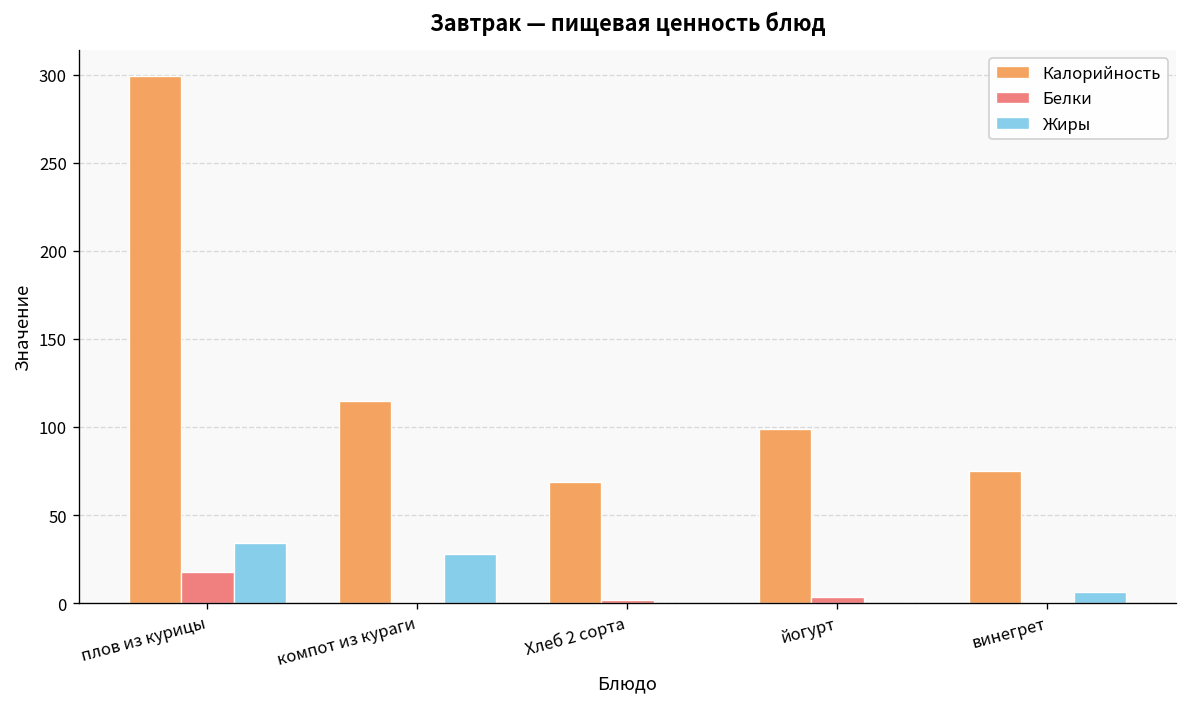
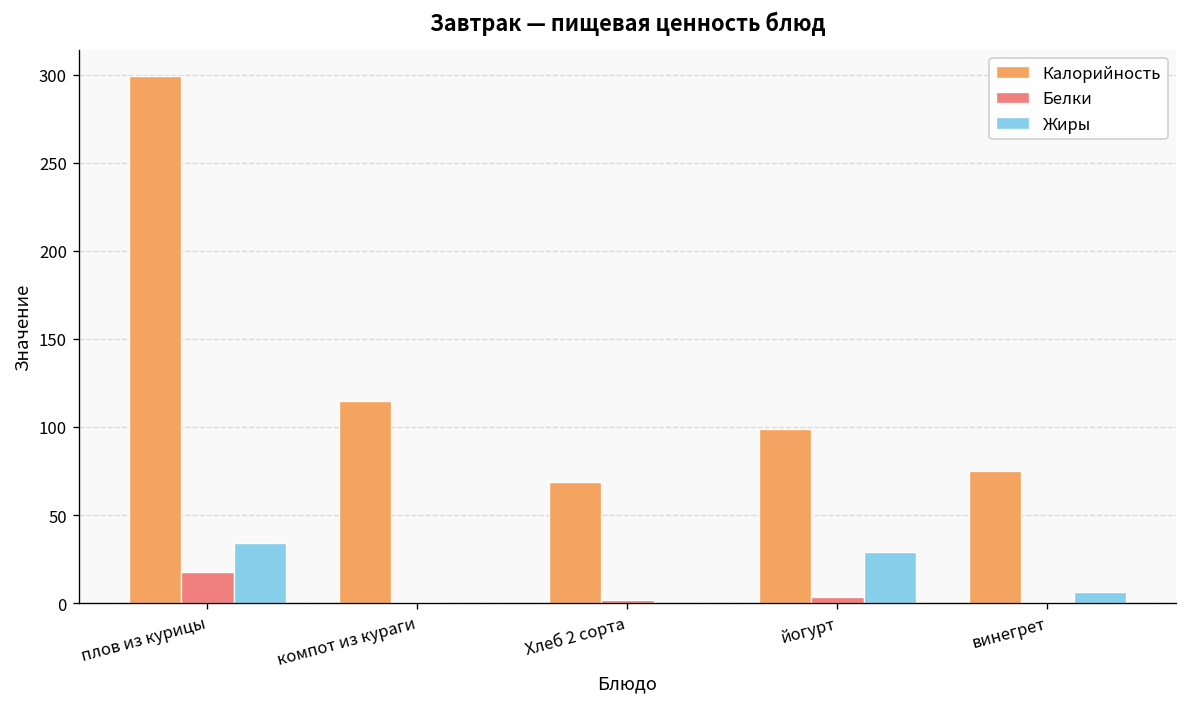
Жиры, компот из кураги: 28 -> 0
Жиры, йогурт: 0 -> 29
